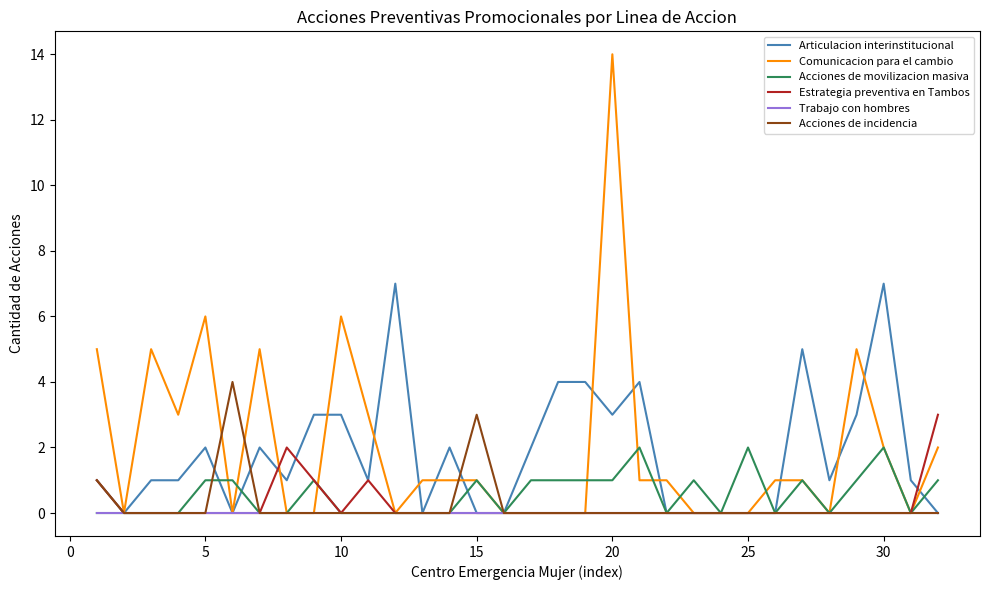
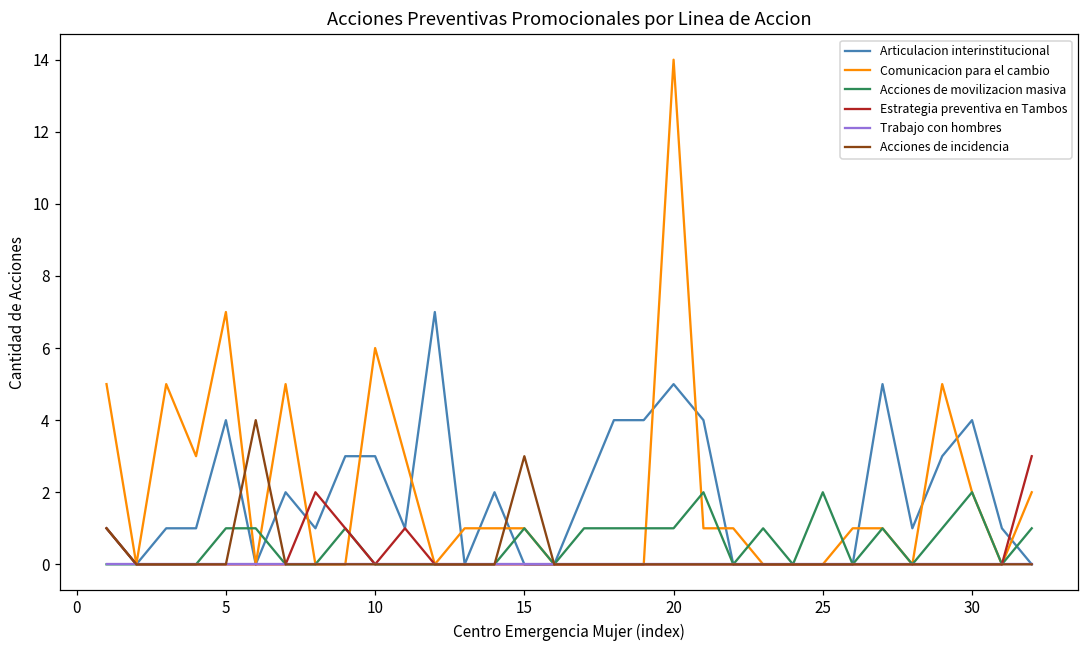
Articulacion interinstitucional, 5: 2 -> 4
Comunicacion para el cambio, 5: 6 -> 7
Articulacion interinstitucional, 20: 3 -> 5
Articulacion interinstitucional, 30: 7 -> 4
